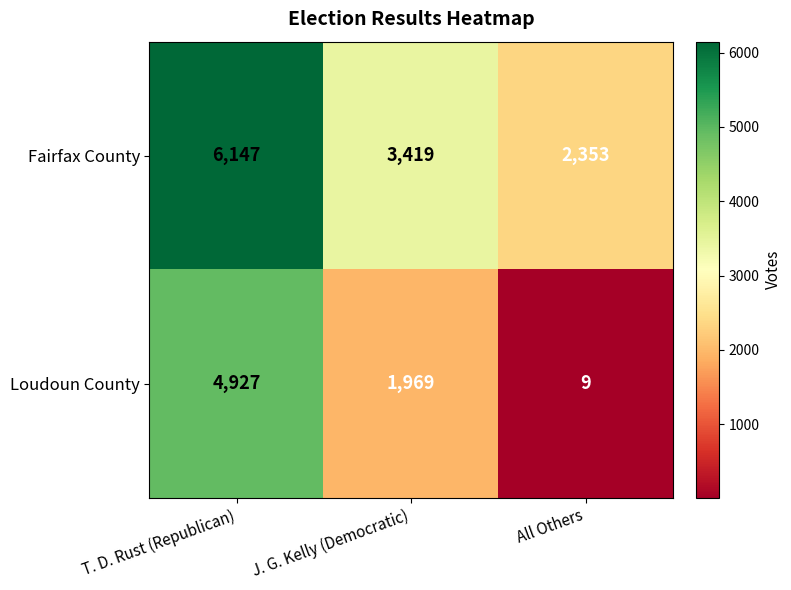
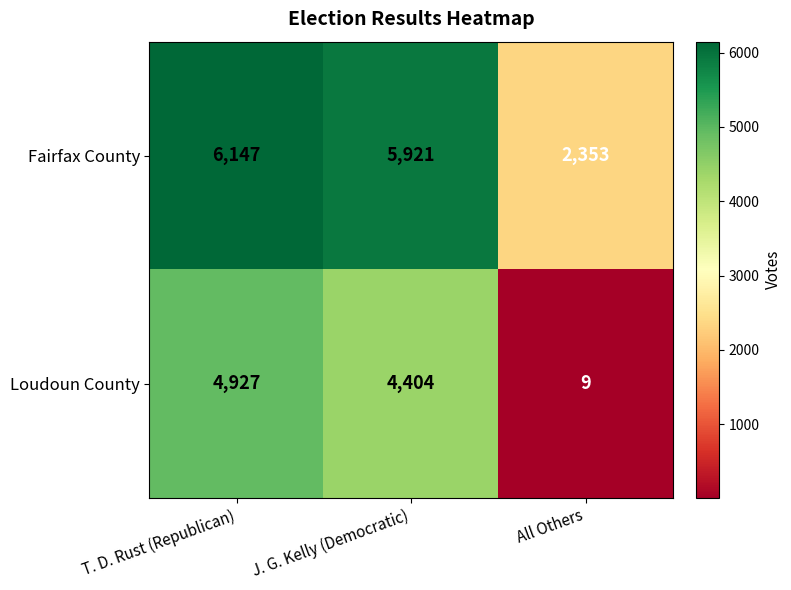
Fairfax County, J. G. Kelly (Democratic): 3,419 -> 5,921
Loudoun County, J. G. Kelly (Democratic): 1,969 -> 4,404
